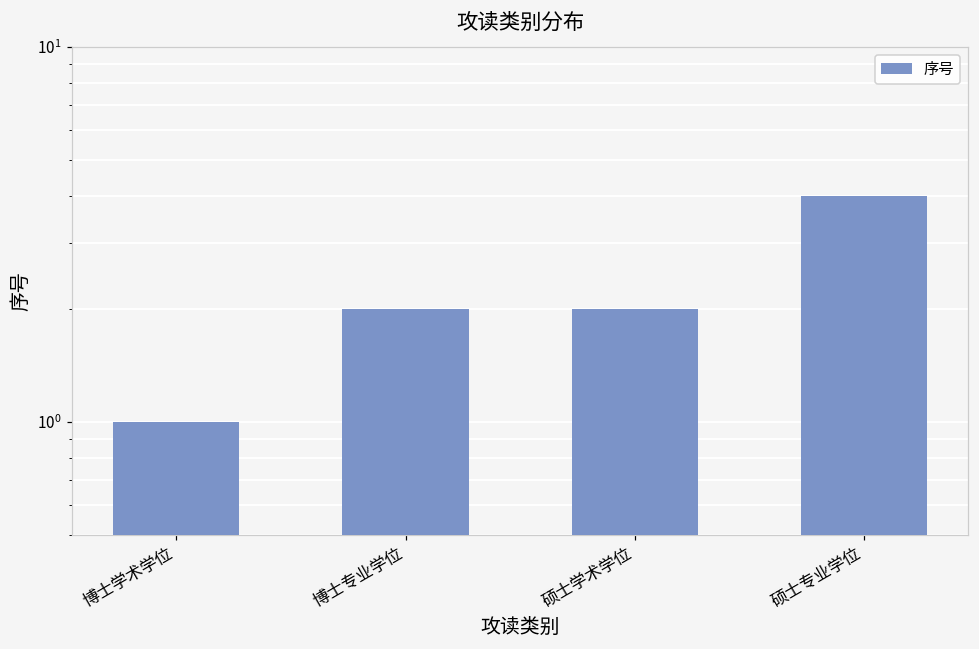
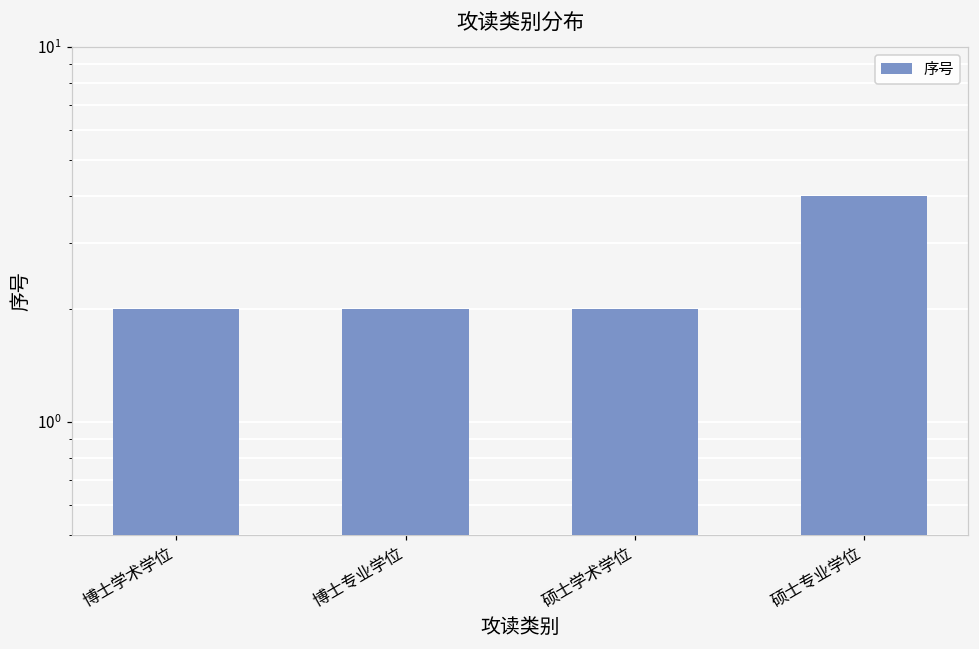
博士学术学位: 1 -> 2
